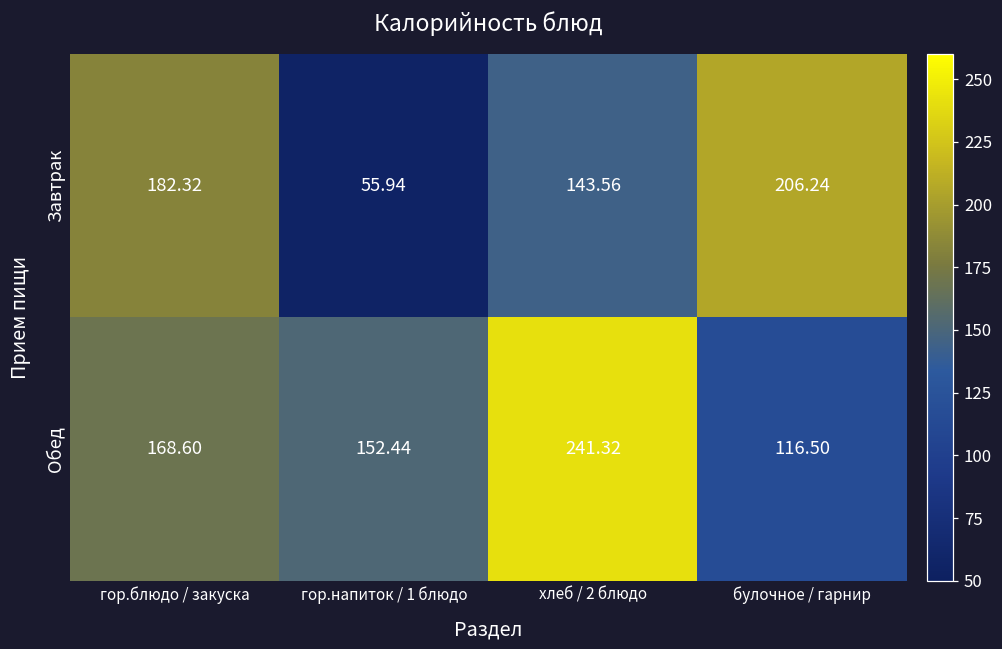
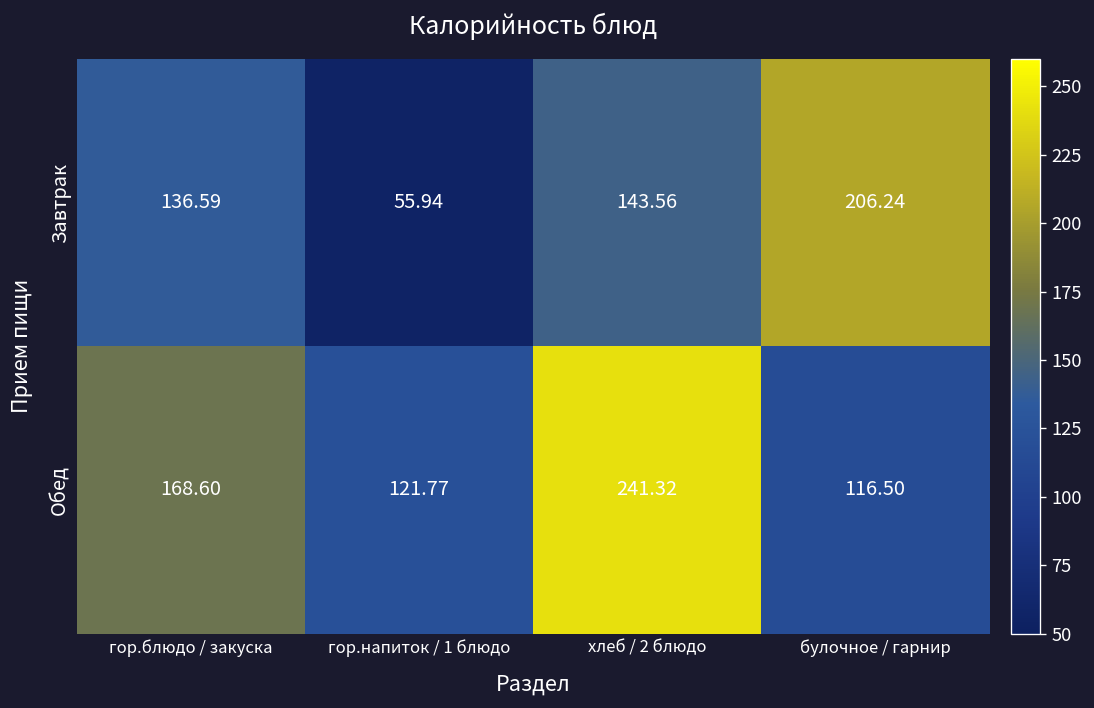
Завтрак, гор.блюдо / закуска: 182.32 -> 136.59
Обед, гор.напиток / 1 блюдо: 152.44 -> 121.77
